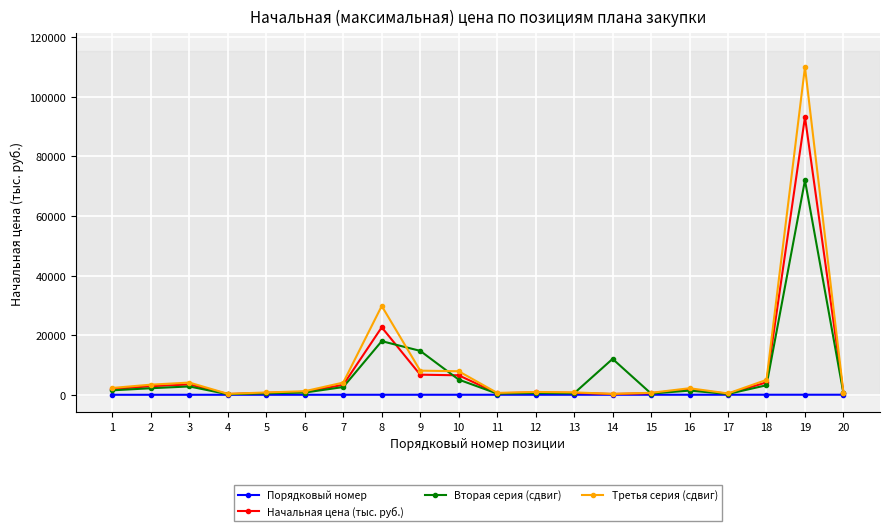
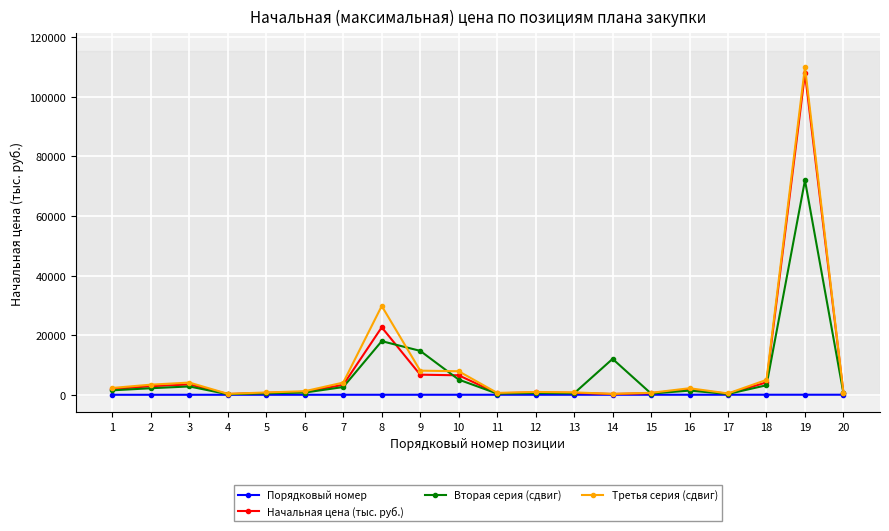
Начальная цена (тыс. руб.), 19: 93000 -> 108000
